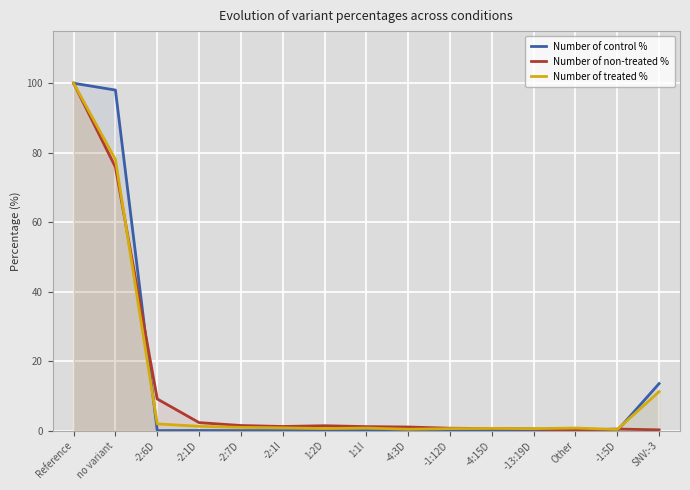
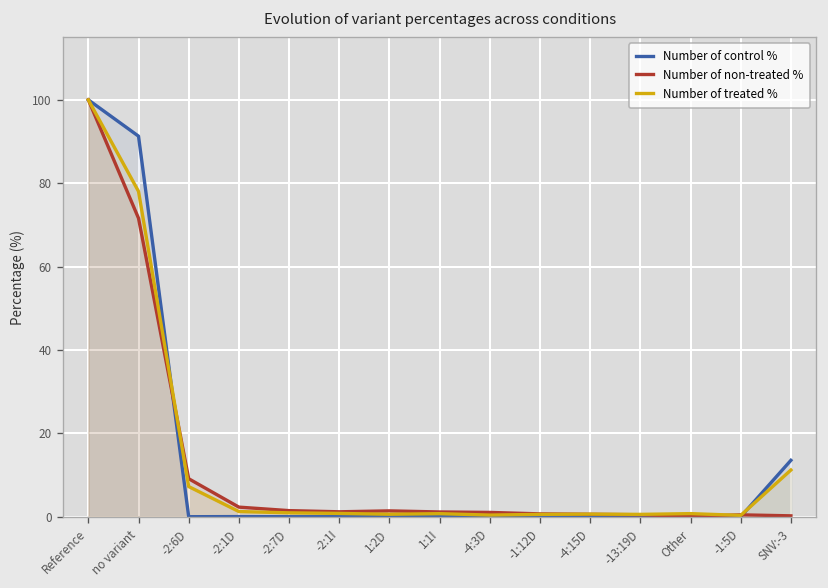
Number of control %, no variant: 98 -> 91
Number of non-treated %, no variant: 76 -> 72
Number of treated %, -2:6D: 2 -> 7
